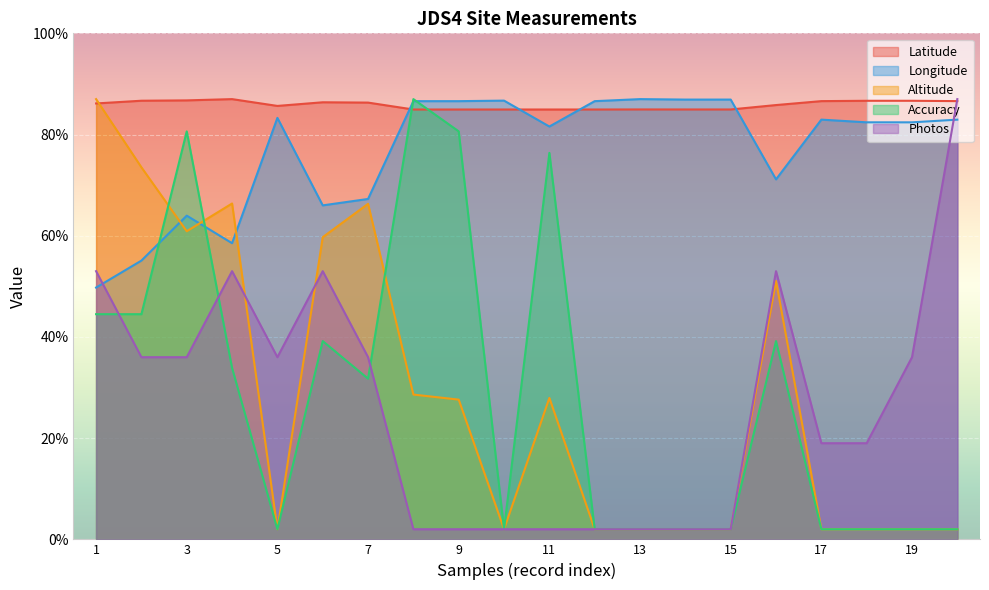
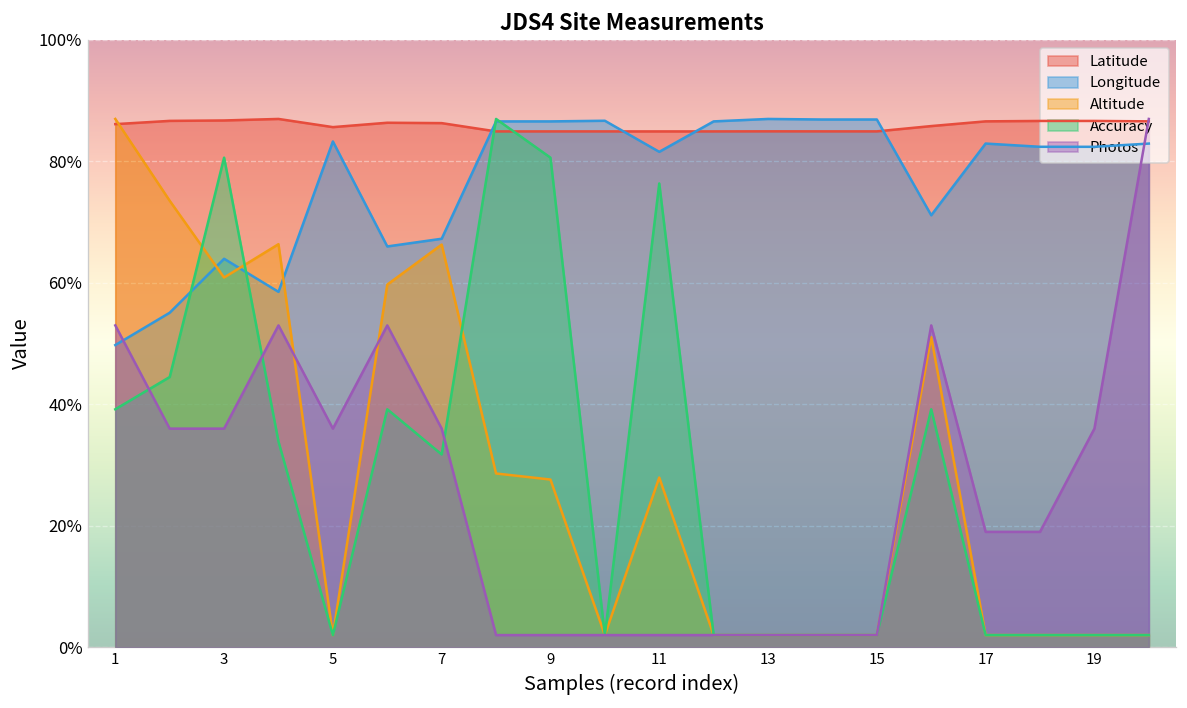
Accuracy, 1: 45% -> 39%
